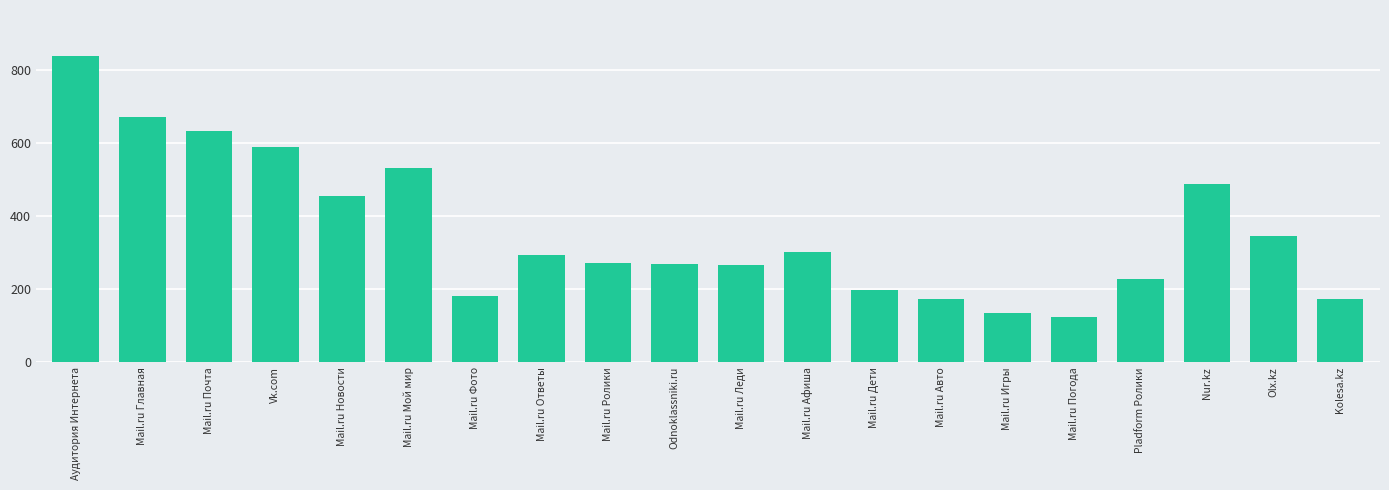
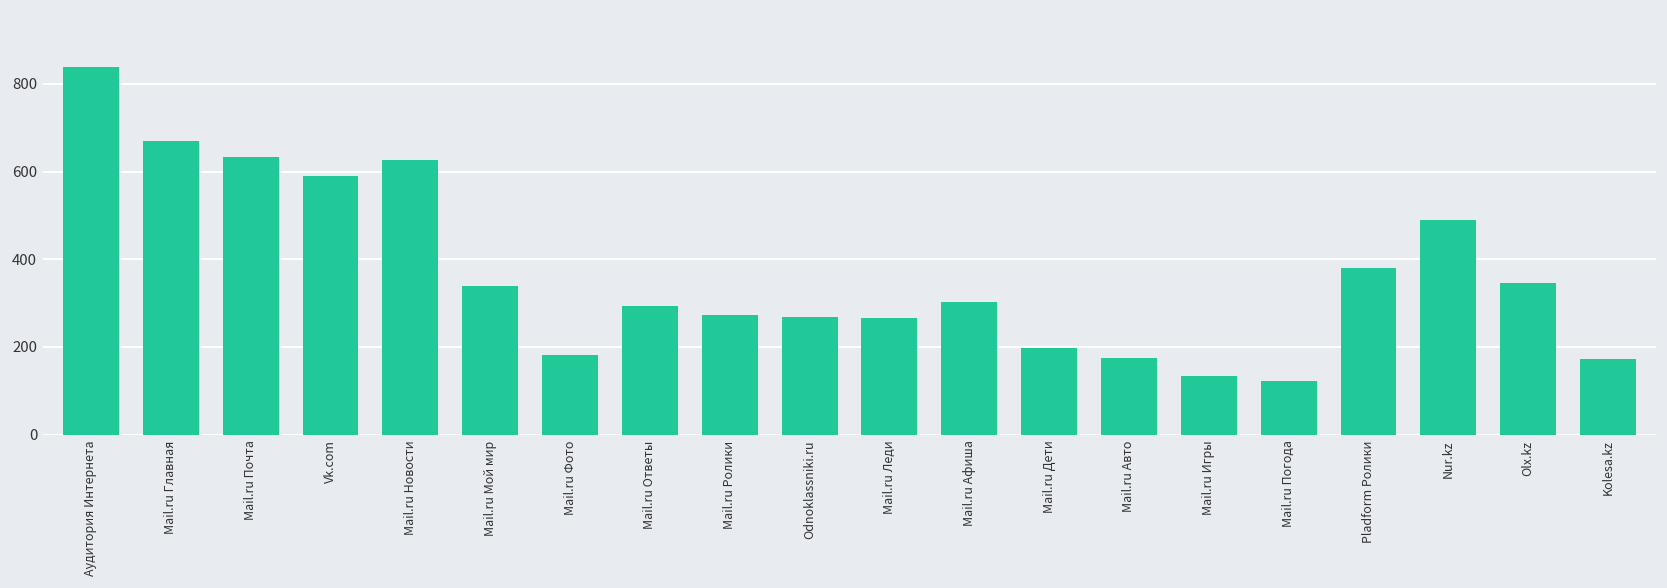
Mail.ru Новости: 450 -> 630
Mail.ru Мой мир: 530 -> 340
Pladform Ролики: 230 -> 380
